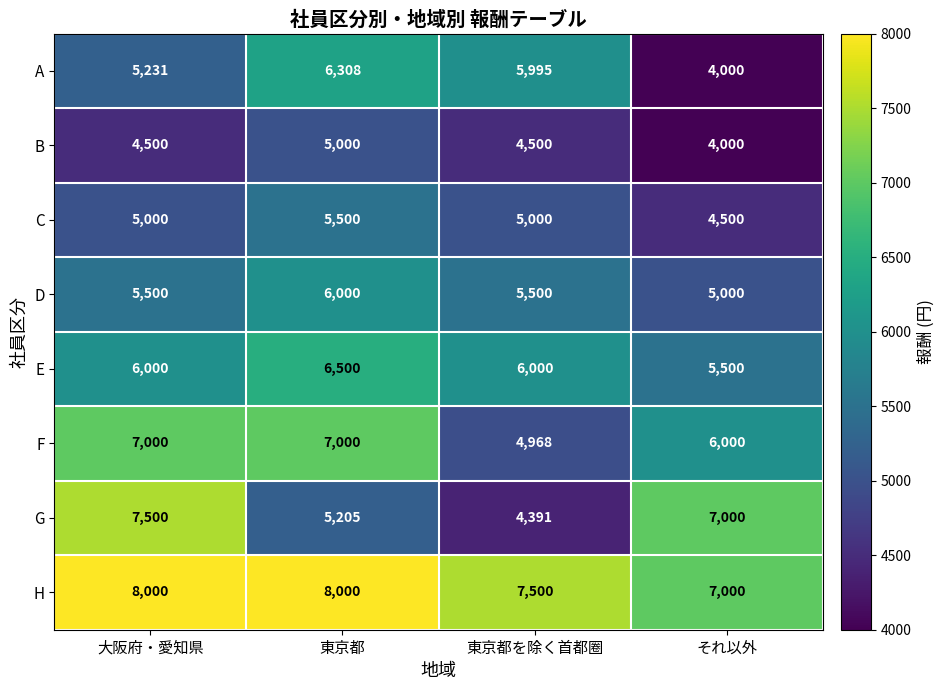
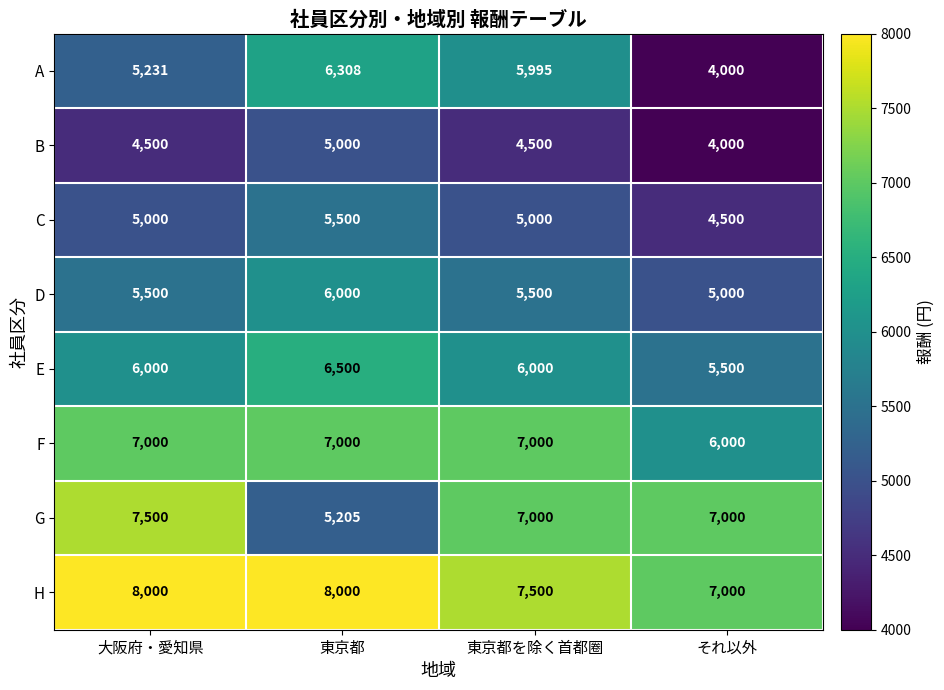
F, 東京都を除く首都圈: 4,968 -> 7,000
G, 東京都を除く首都圈: 4,391 -> 7,000
